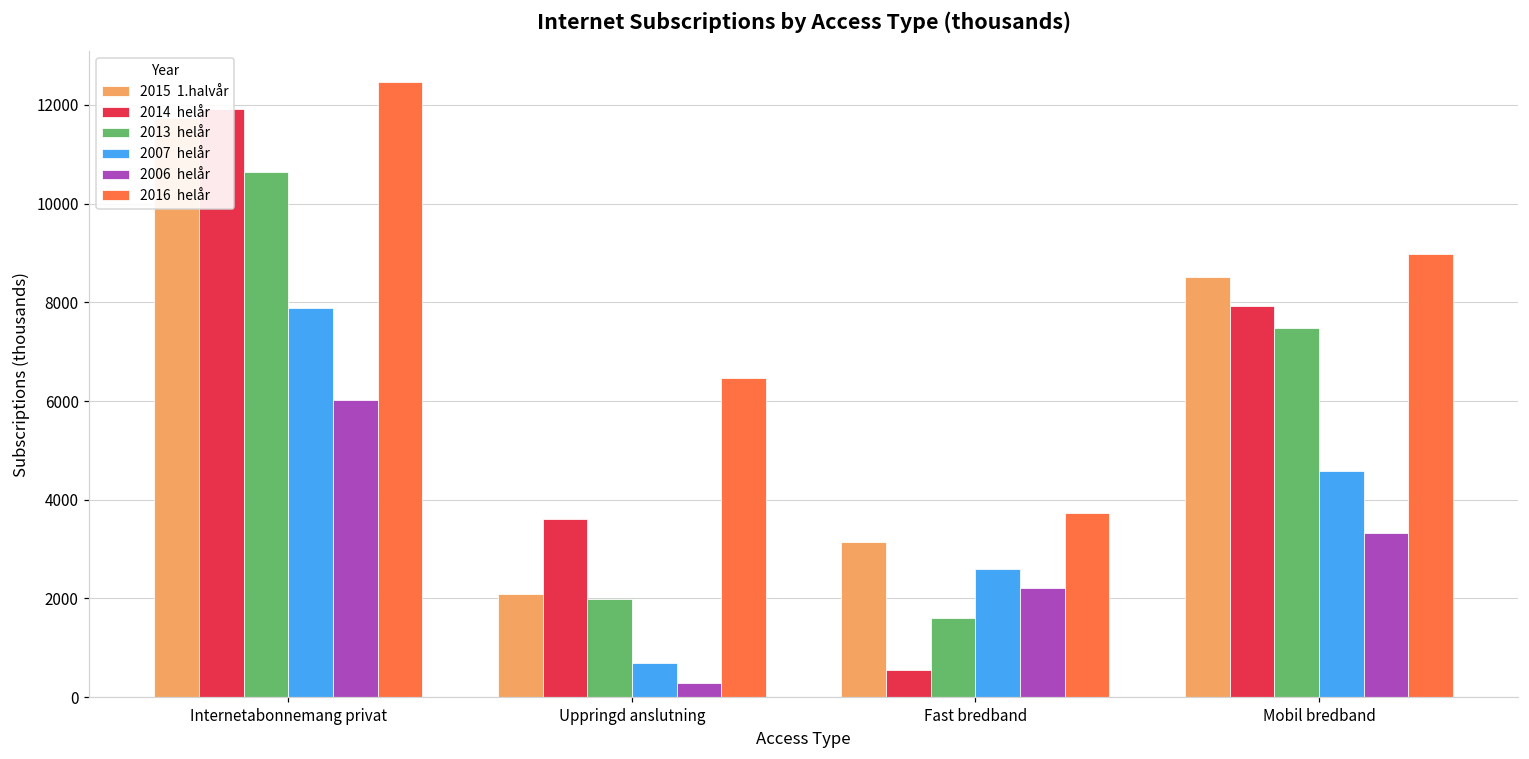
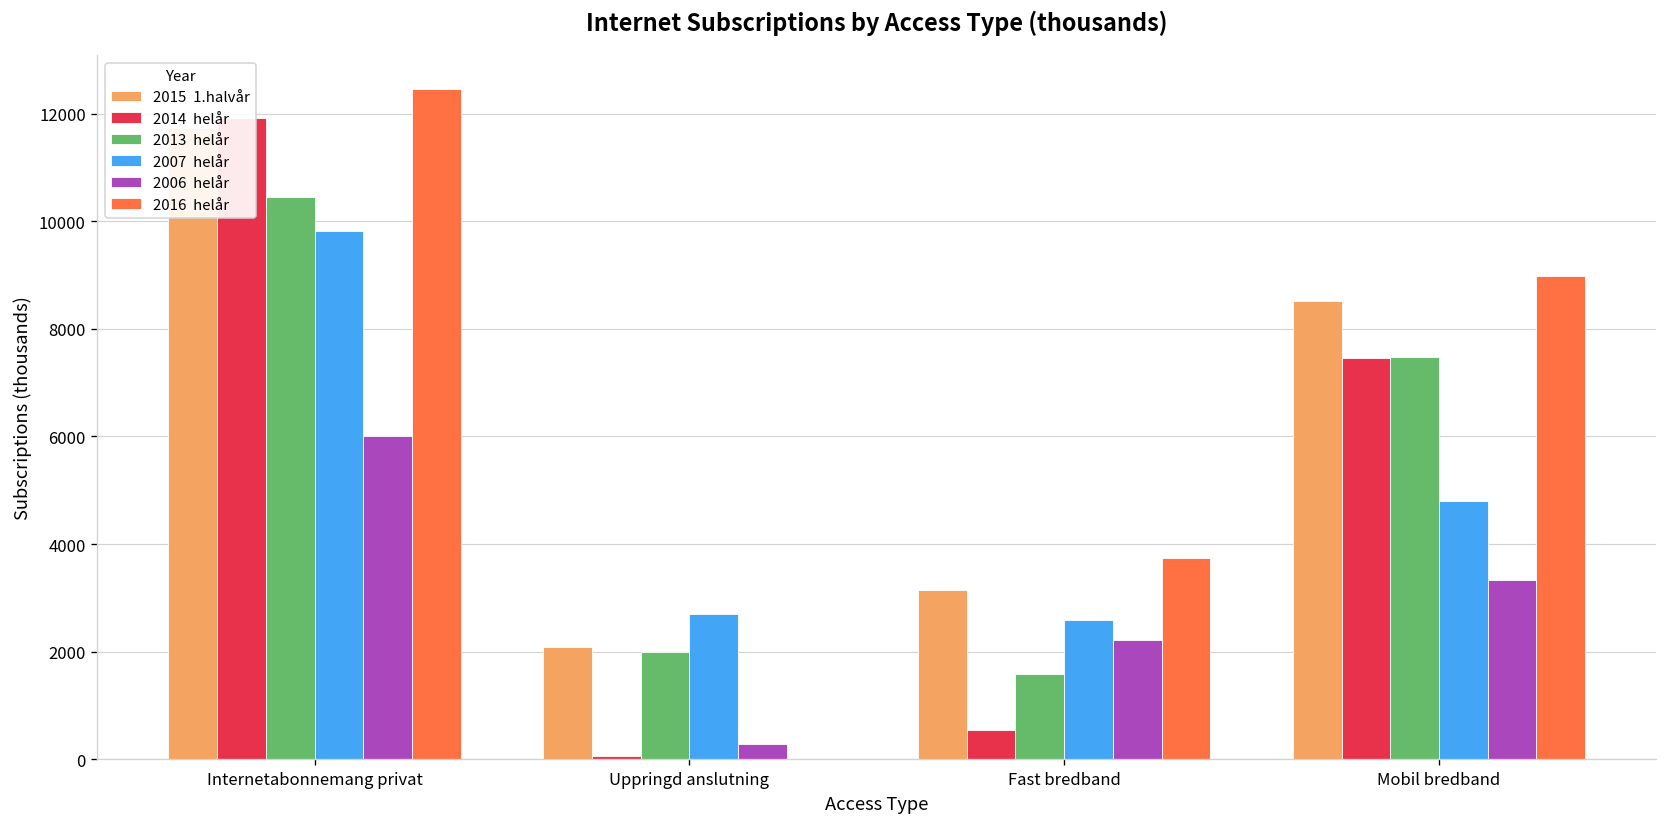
2013 helår, Internetabonnemang privat: 10600 -> 10400
2007 helår, Internetabonnemang privat: 7900 -> 9800
2014 helår, Uppringd anslutning: 3600 -> 100
2007 helår, Uppringd anslutning: 700 -> 2700
2016 helår, Uppringd anslutning: 6500 -> 0
2014 helår, Mobil bredband: 7900 -> 7400
2007 helår, Mobil bredband: 4600 -> 4800
